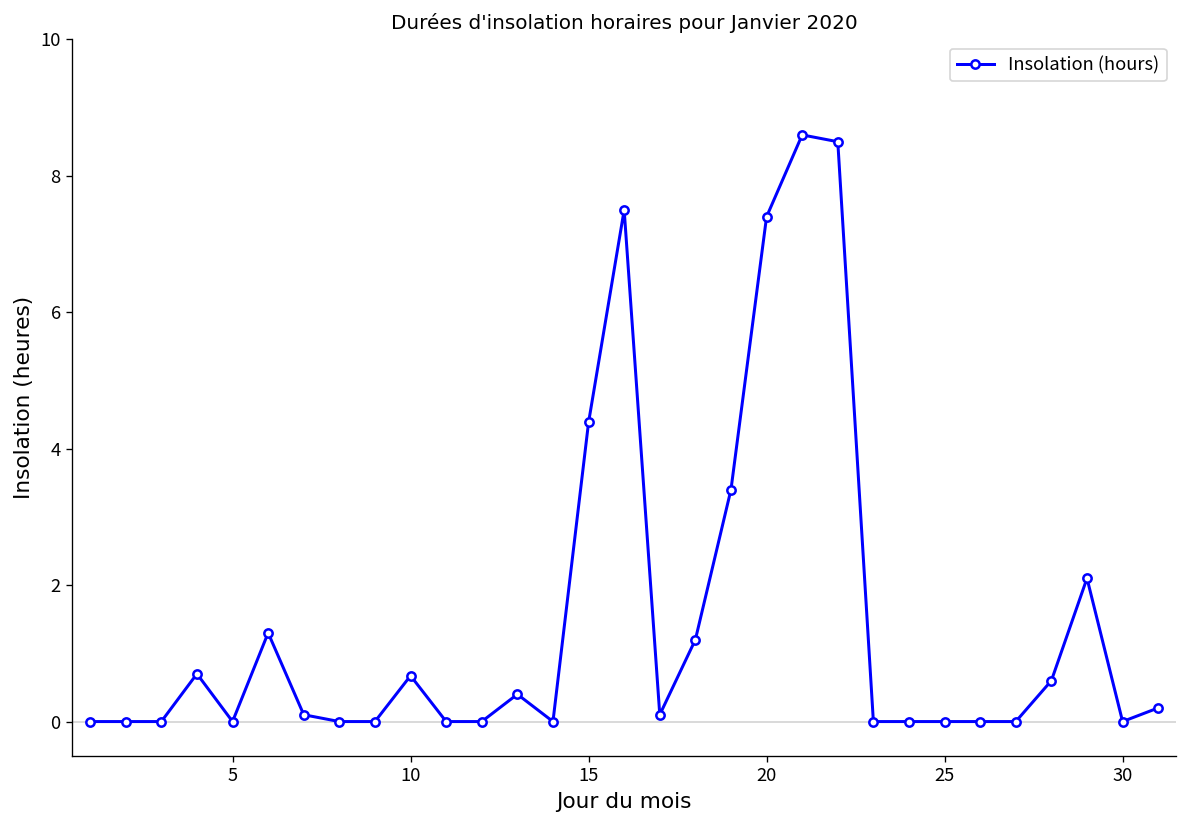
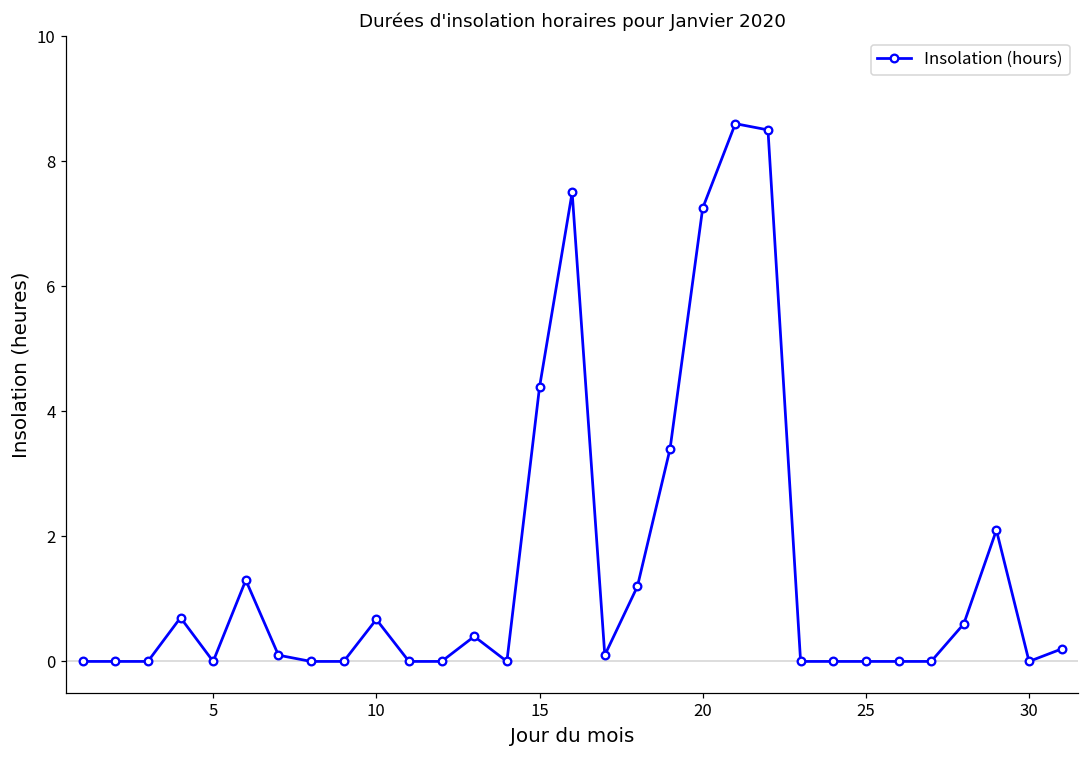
20: 7.4 -> 7.2
